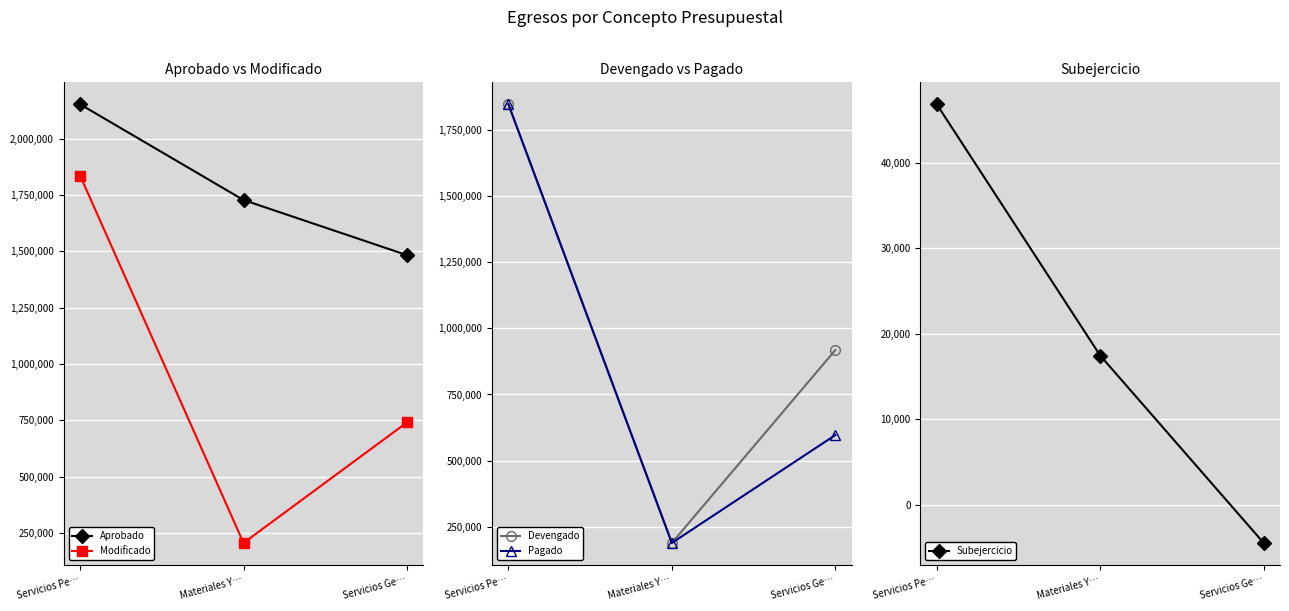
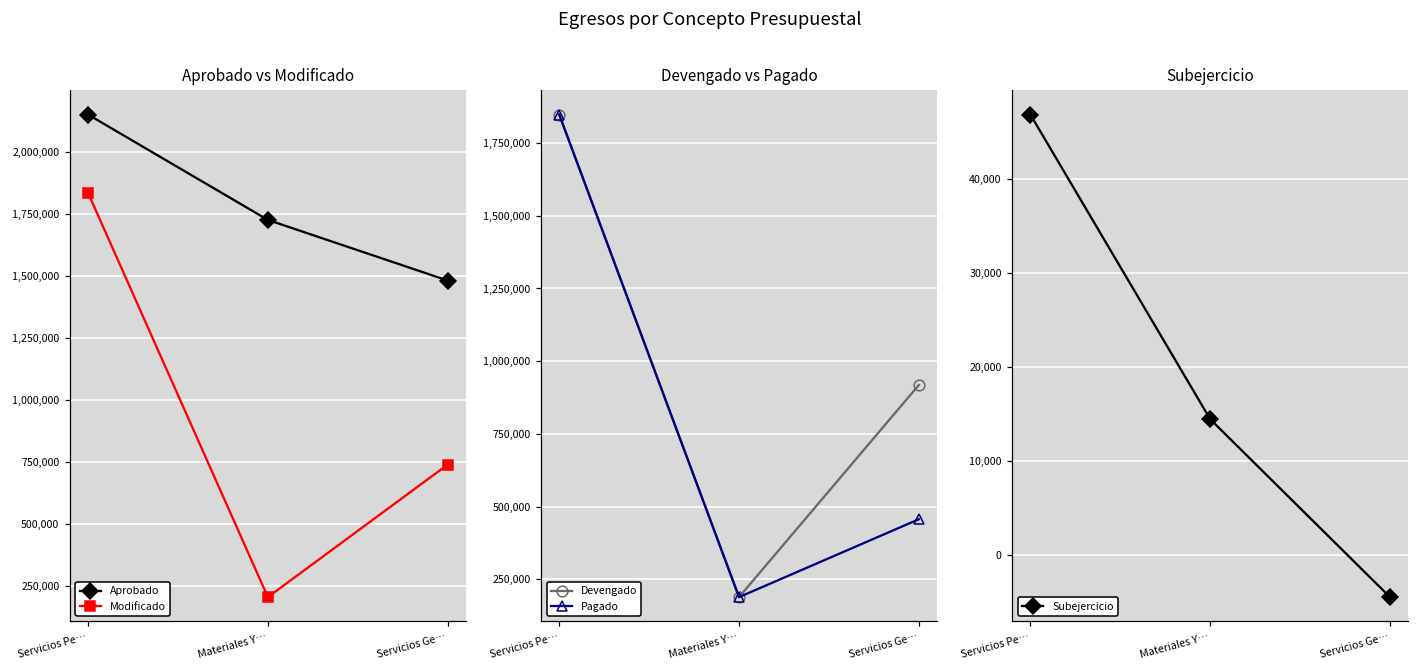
Devengado vs Pagado, Pagado, Servicios Ge…: 600,000 -> 460,000
Subejercicio, Materiales Y…: 17,000 -> 14,000
